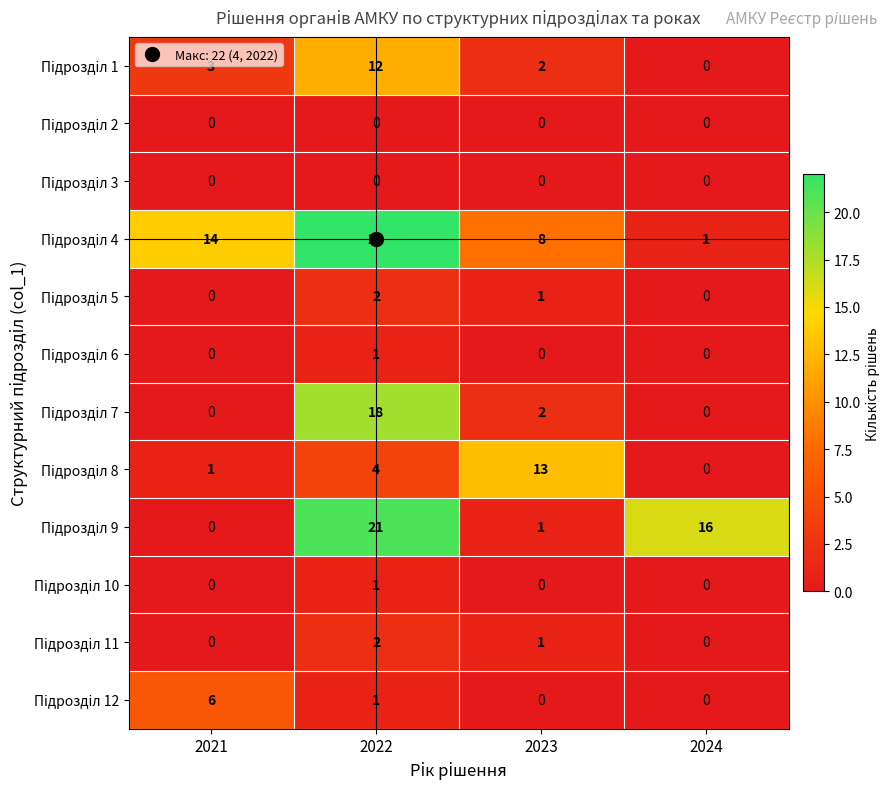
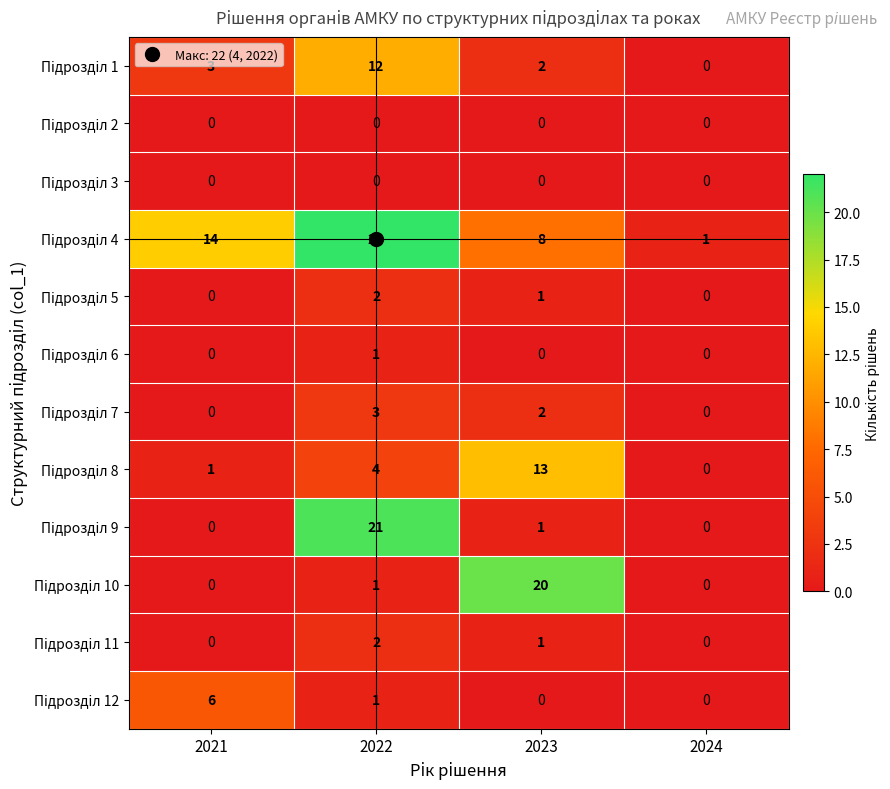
Підрозділ 7, 2022: 18 -> 3
Підрозділ 9, 2024: 16 -> 0
Підрозділ 10, 2023: 0 -> 20
